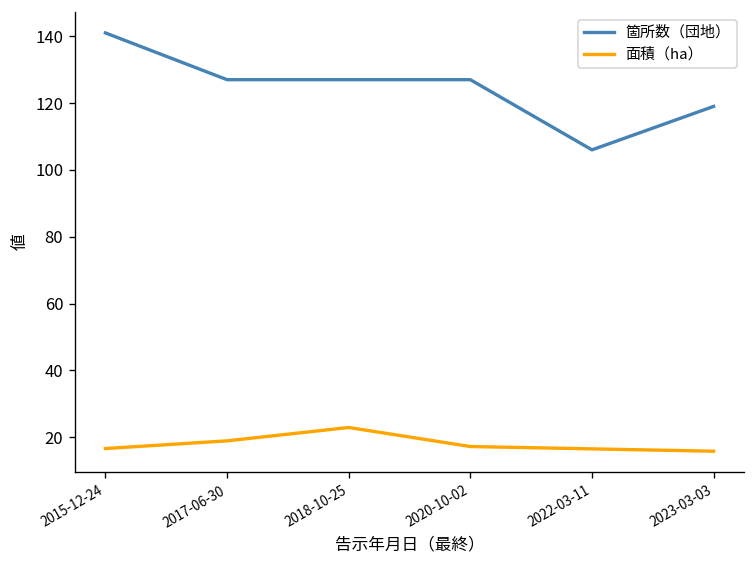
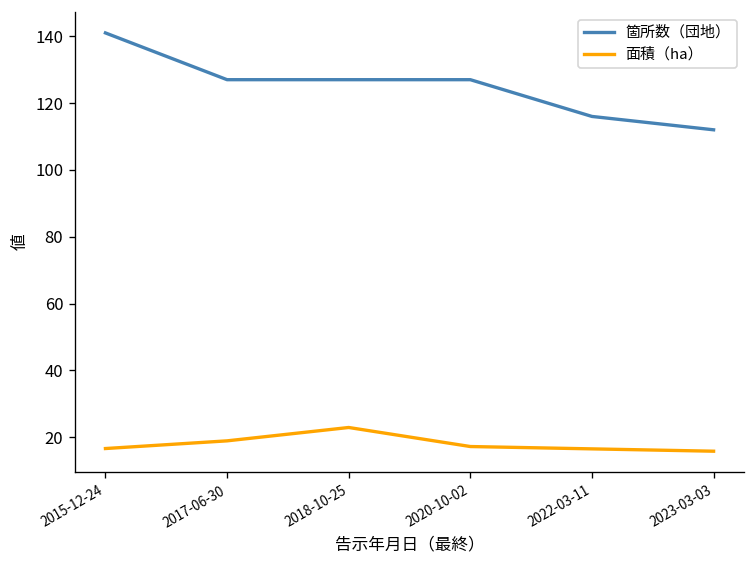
箇所数（団地）, 2022-03-11: 106 -> 116
箇所数（団地）, 2023-03-03: 119 -> 112
